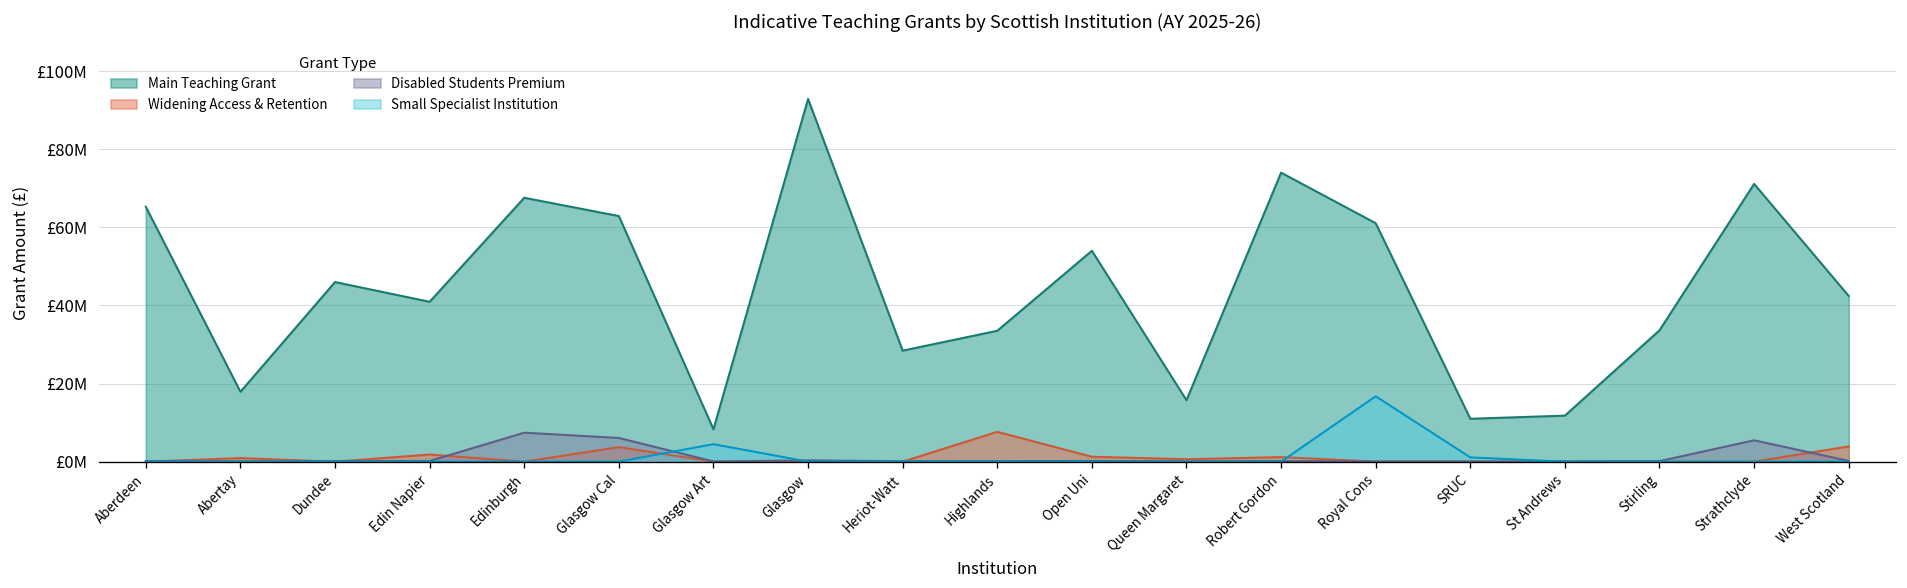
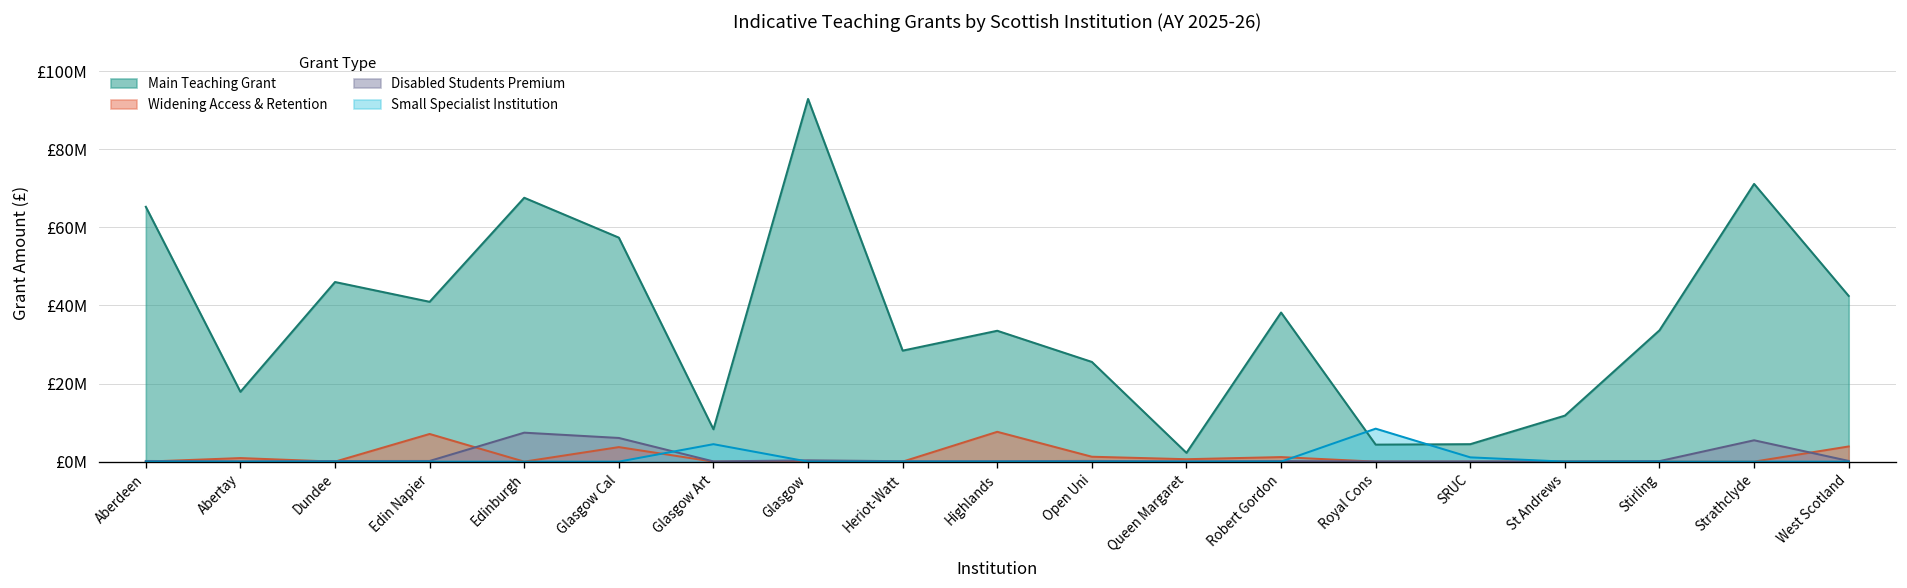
Widening Access & Retention, Edin Napier: £2000000 -> £7000000
Main Teaching Grant, Glasgow Cal: £63000000 -> £57000000
Main Teaching Grant, Open Uni: £54000000 -> £26000000
Main Teaching Grant, Queen Margaret: £16000000 -> £2000000
Main Teaching Grant, Robert Gordon: £74000000 -> £38000000
Main Teaching Grant, Royal Cons: £61000000 -> £4000000
Small Specialist Institution, Royal Cons: £17000000 -> £8000000
Main Teaching Grant, SRUC: £11000000 -> £4000000
